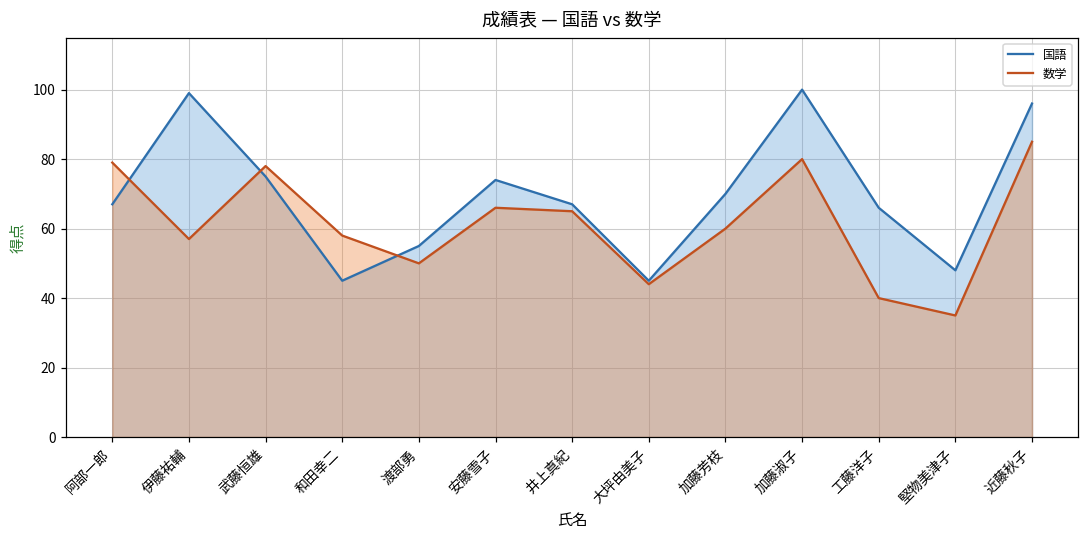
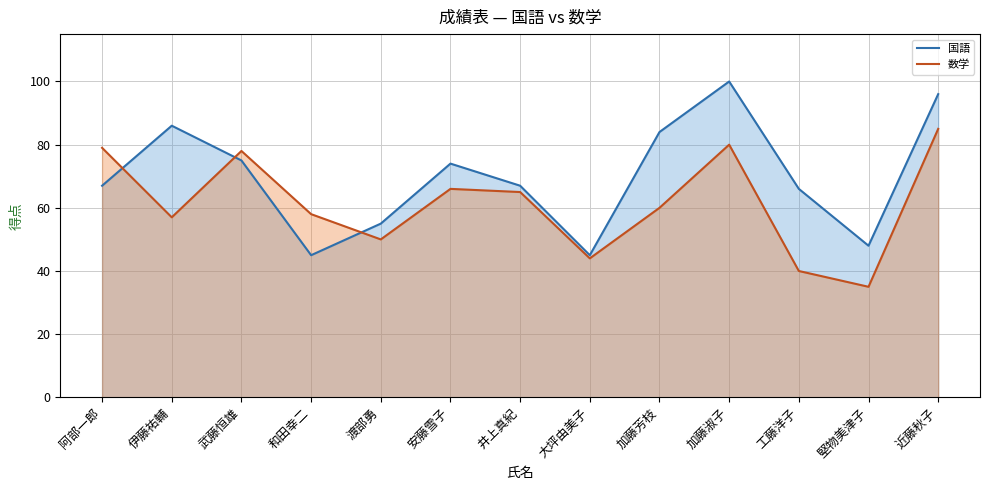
国語, 伊藤祐輔: 99 -> 86
国語, 加藤芳枝: 70 -> 84
